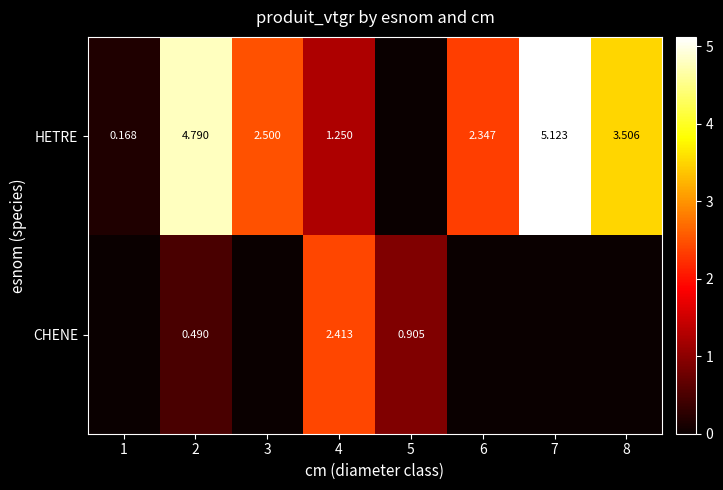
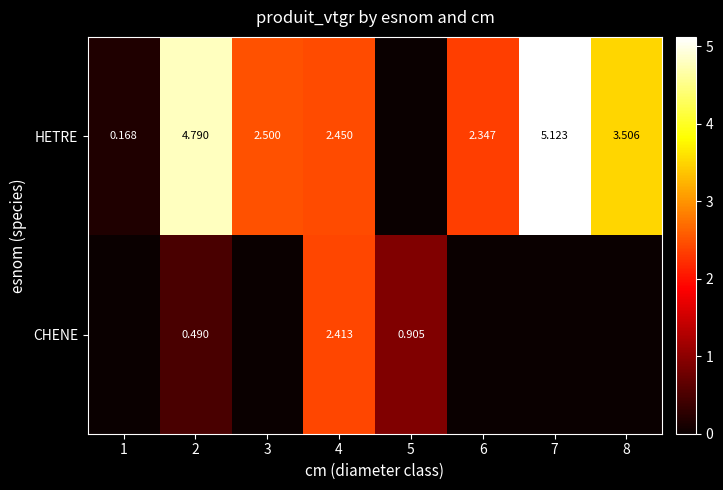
HETRE, 4: 1.250 -> 2.450
